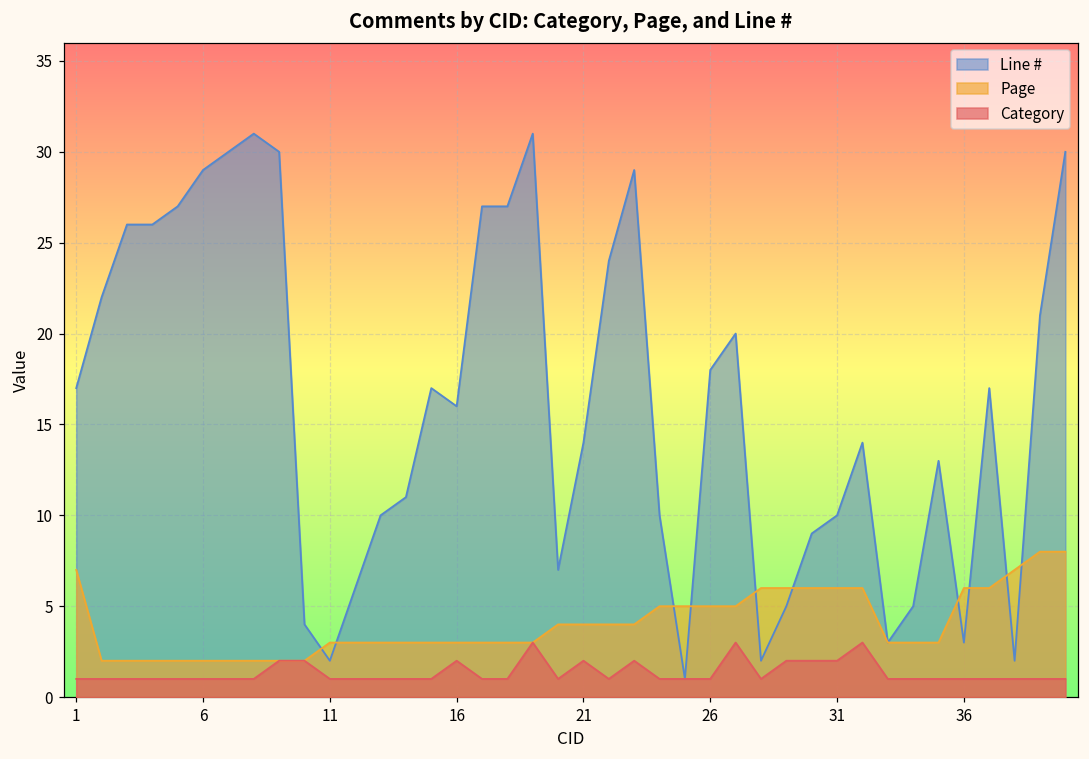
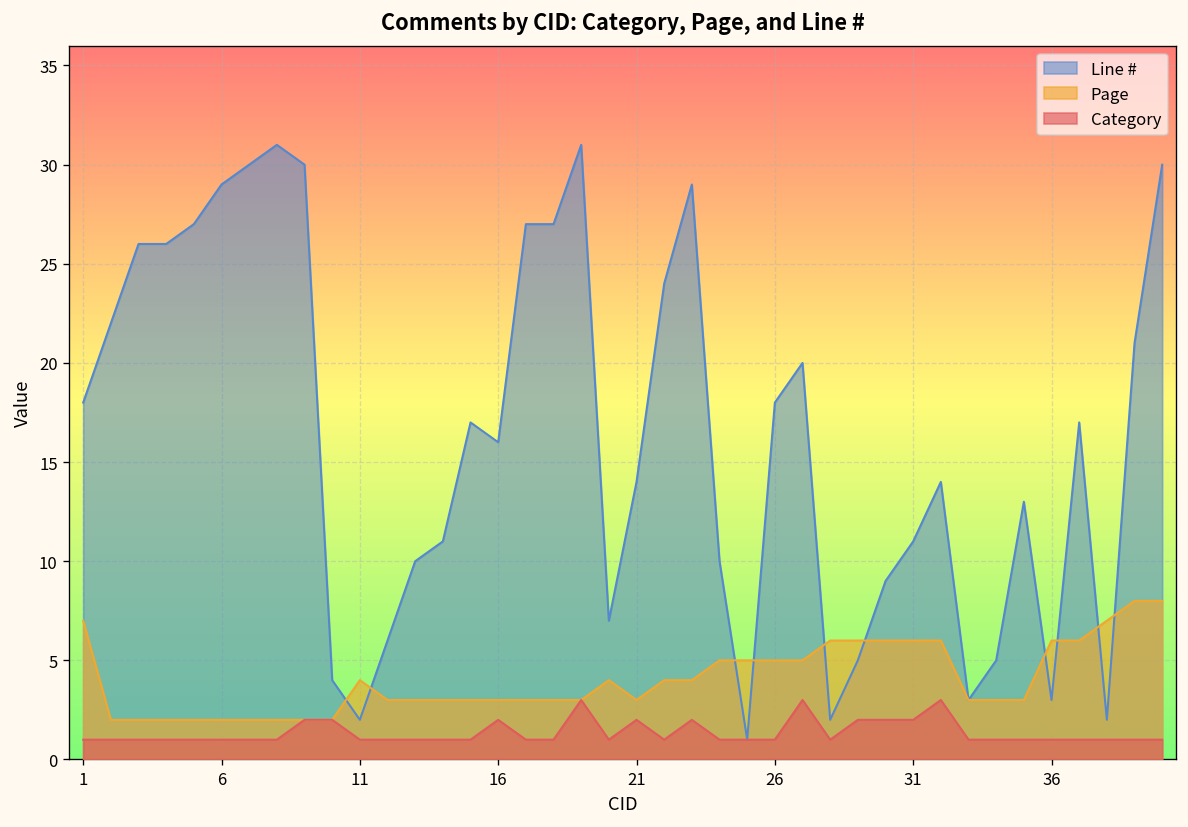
Line #, 1: 17 -> 18
Page, 11: 3 -> 4
Page, 21: 4 -> 3
Line #, 31: 10 -> 11
